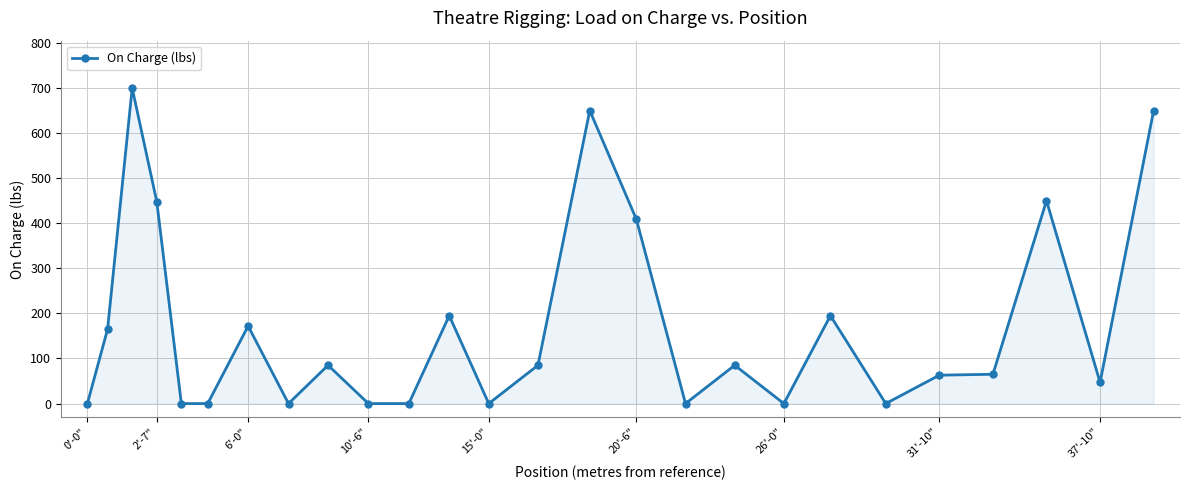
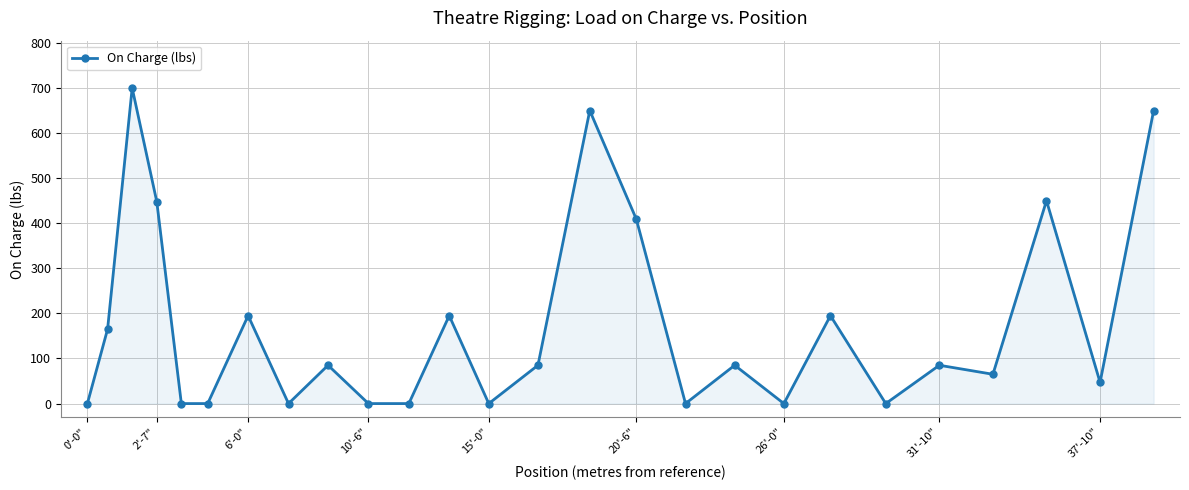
6'-0": 170 -> 200
31'-10": 60 -> 90
